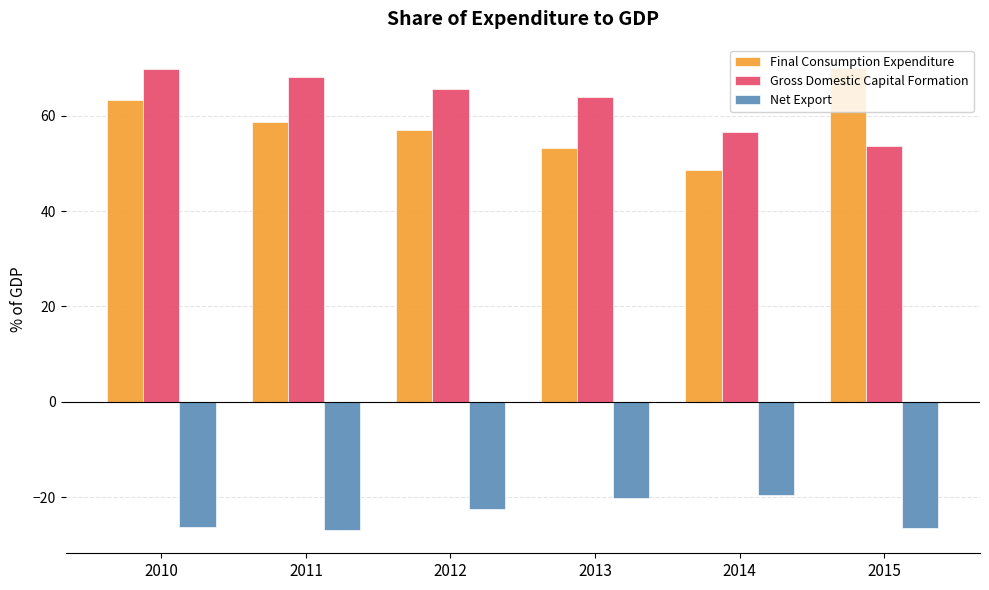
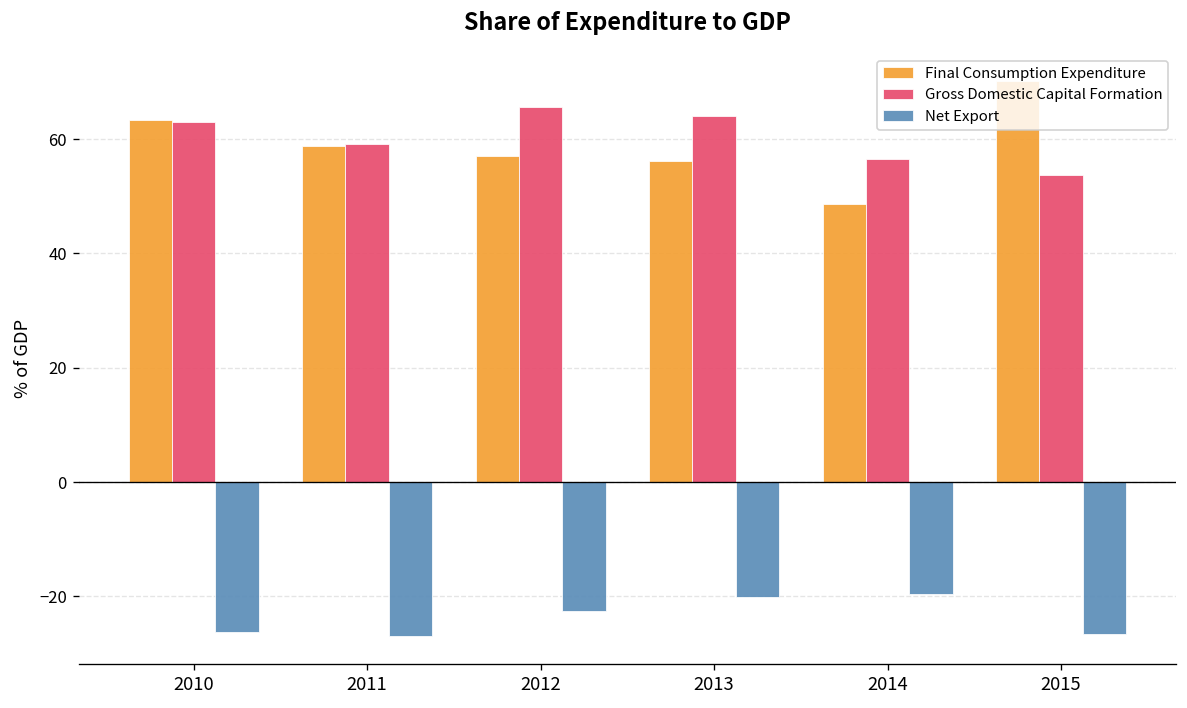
Gross Domestic Capital Formation, 2010: 70 -> 63
Gross Domestic Capital Formation, 2011: 68 -> 59
Final Consumption Expenditure, 2013: 53 -> 56
